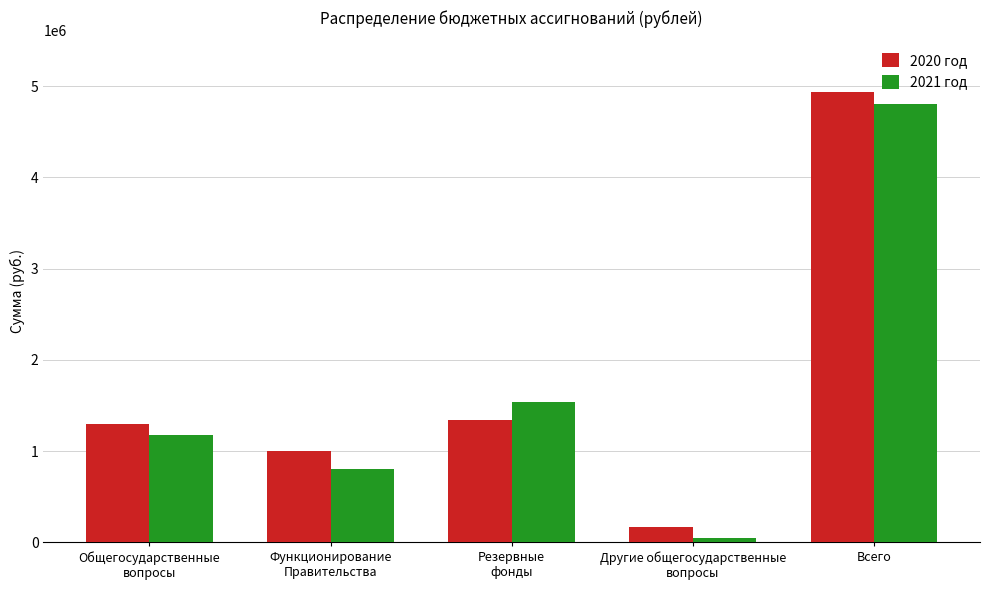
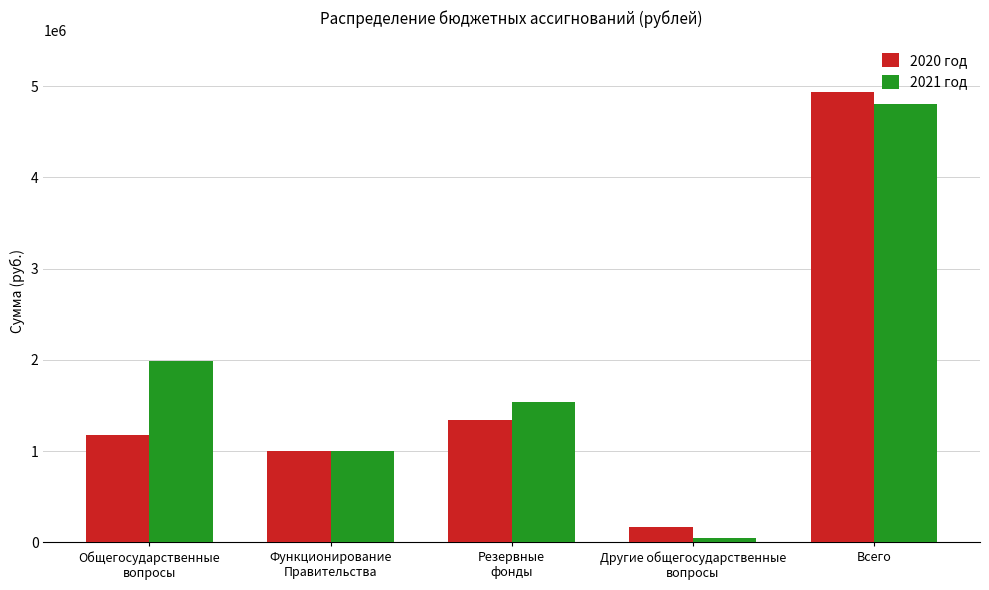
2020 год, Общегосударственные вопросы: 1300000 -> 1200000
2021 год, Общегосударственные вопросы: 1200000 -> 2000000
2021 год, Функционирование Правительства: 800000 -> 1000000
